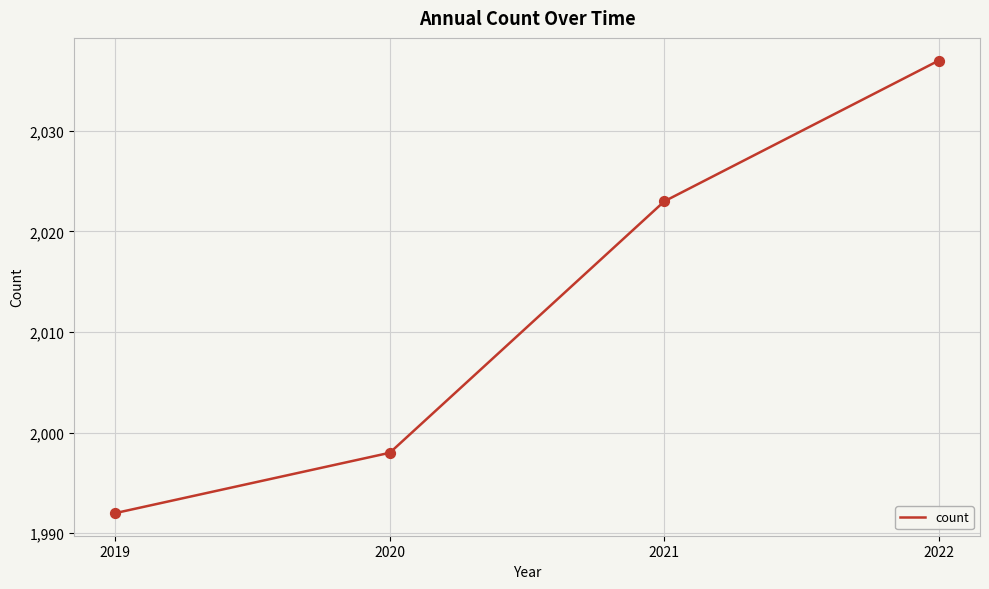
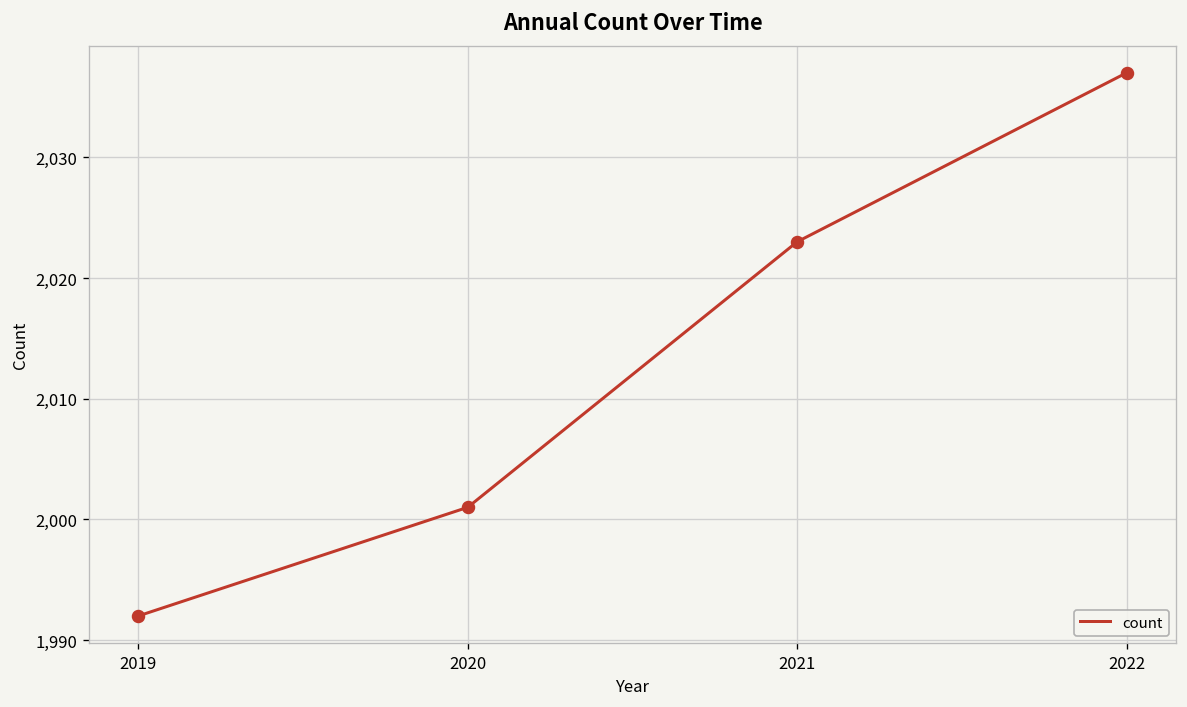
2020: 1,998 -> 2,001
